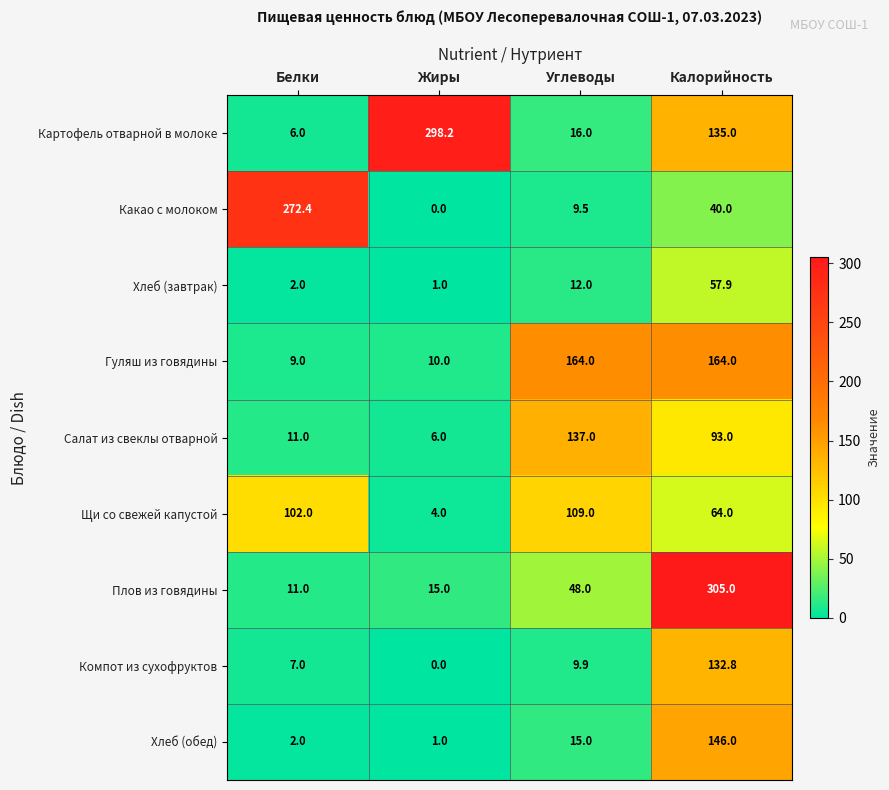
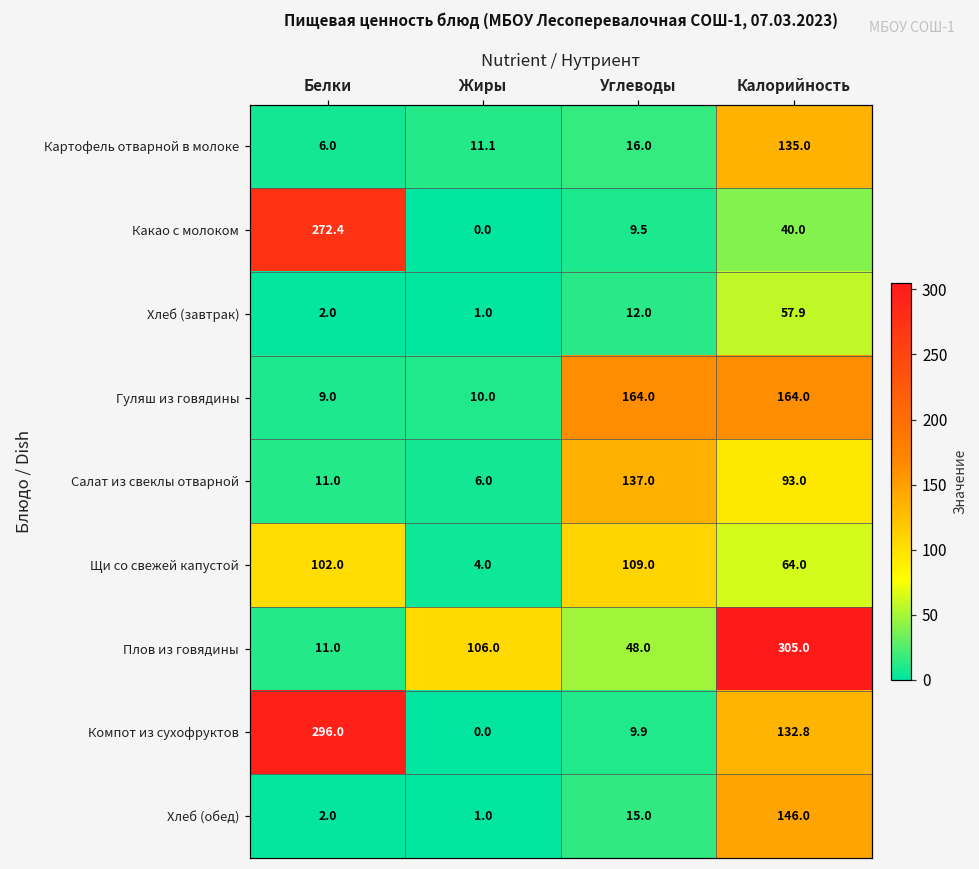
Картофель отварной в молоке, Жиры: 298.2 -> 11.1
Плов из говядины, Жиры: 15.0 -> 106.0
Компот из сухофруктов, Белки: 7.0 -> 296.0
